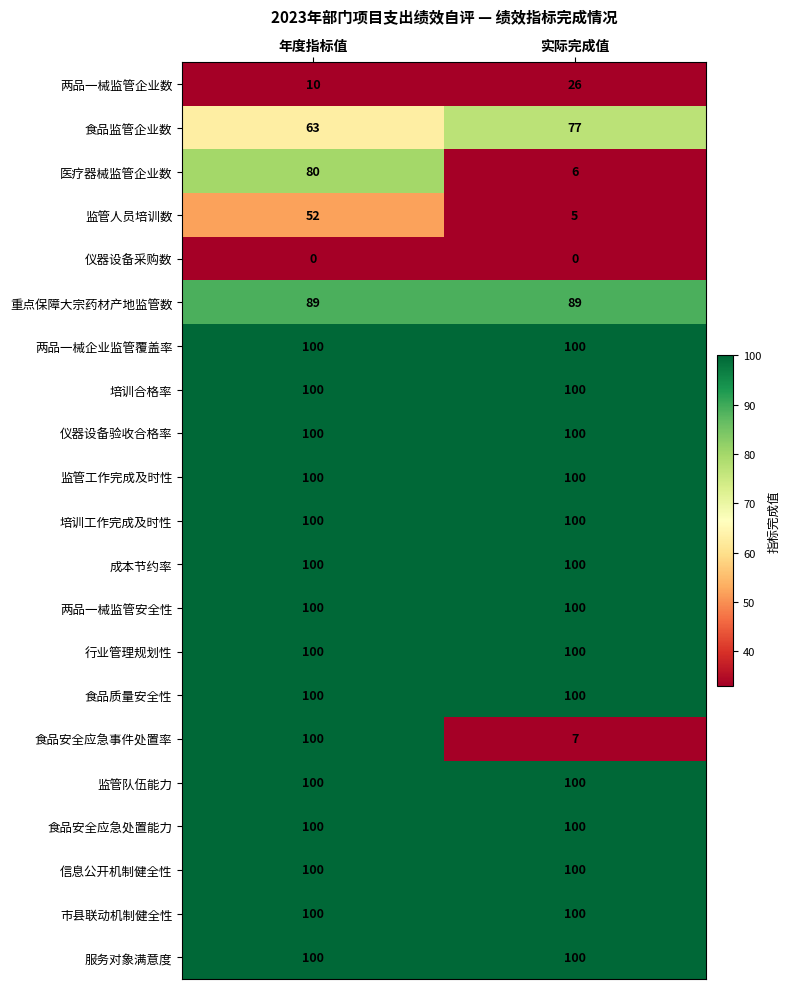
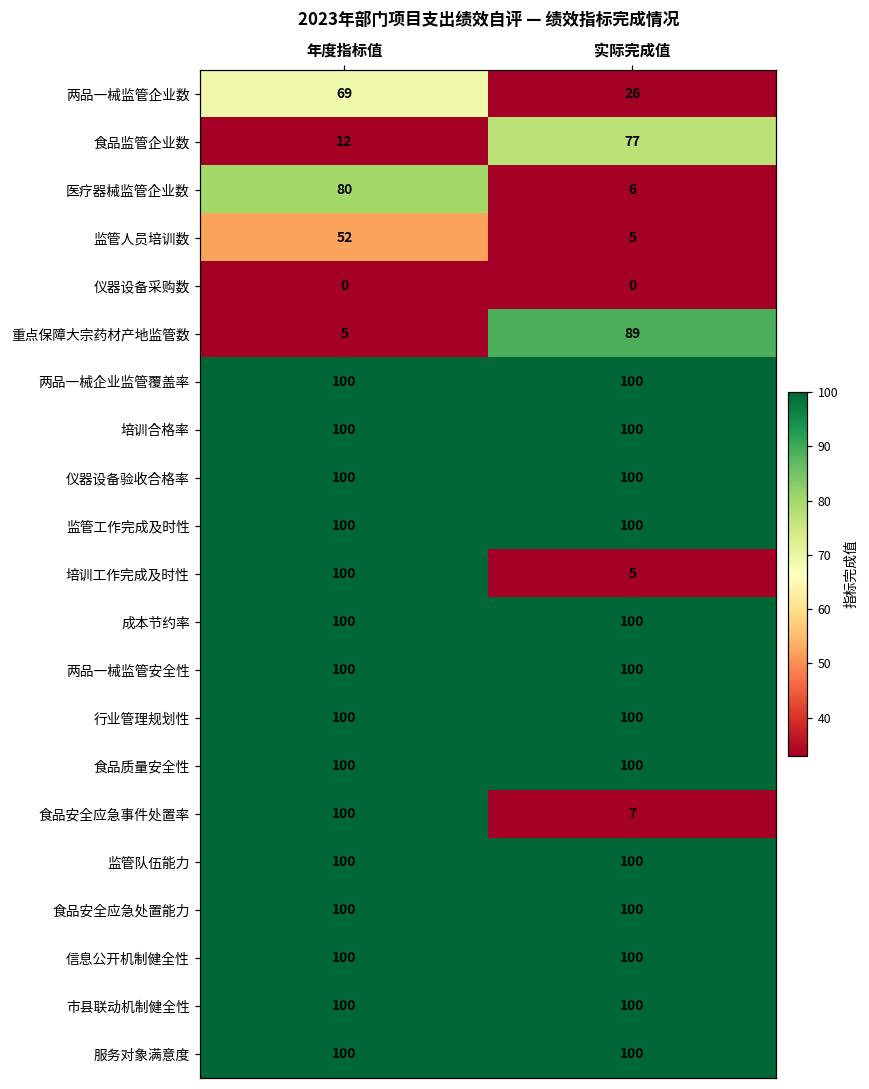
两品一械监管企业数, 年度指标值: 10 -> 69
食品监管企业数, 年度指标值: 63 -> 12
重点保障大宗药材产地监管数, 年度指标值: 89 -> 5
培训工作完成及时性, 实际完成值: 100 -> 5
